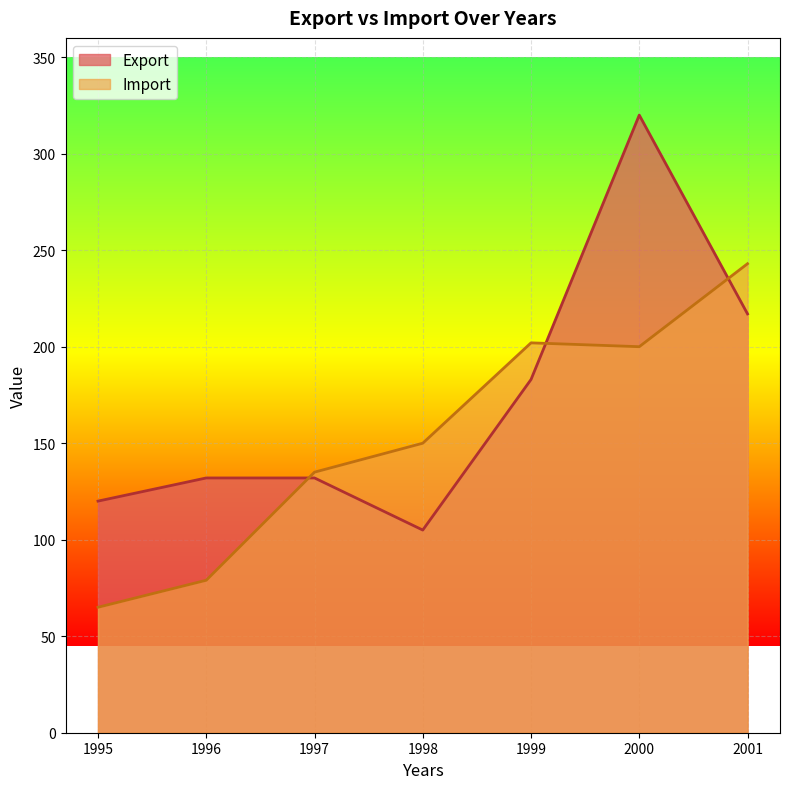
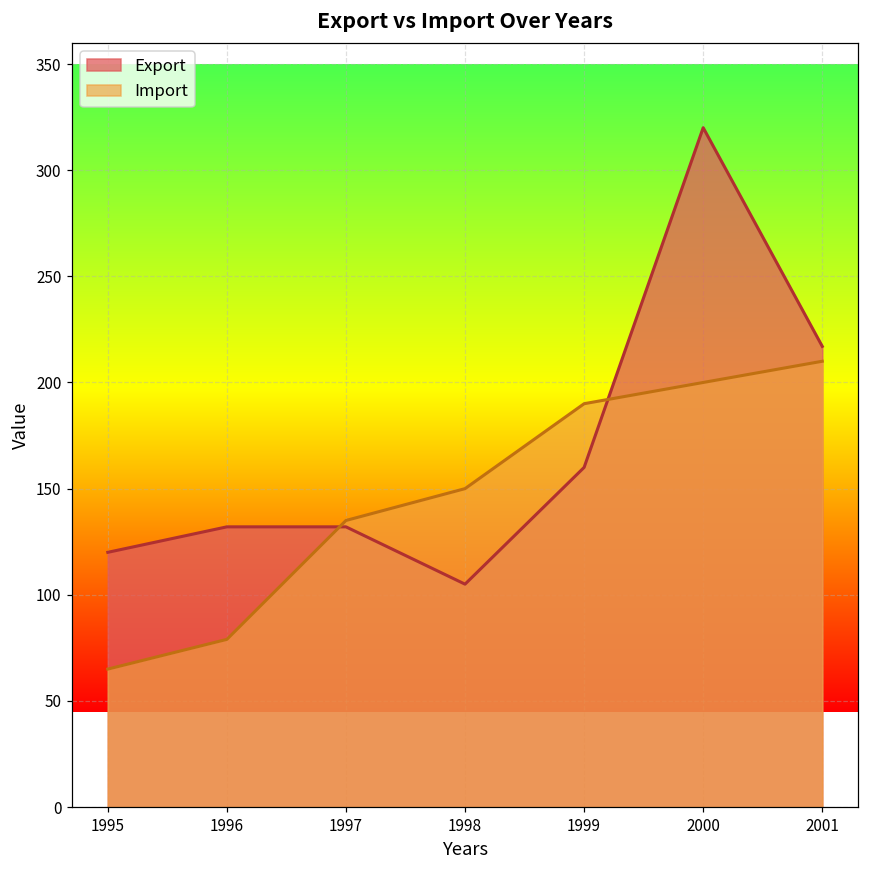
Export, 1999: 183 -> 160
Import, 1999: 202 -> 190
Import, 2001: 243 -> 210
